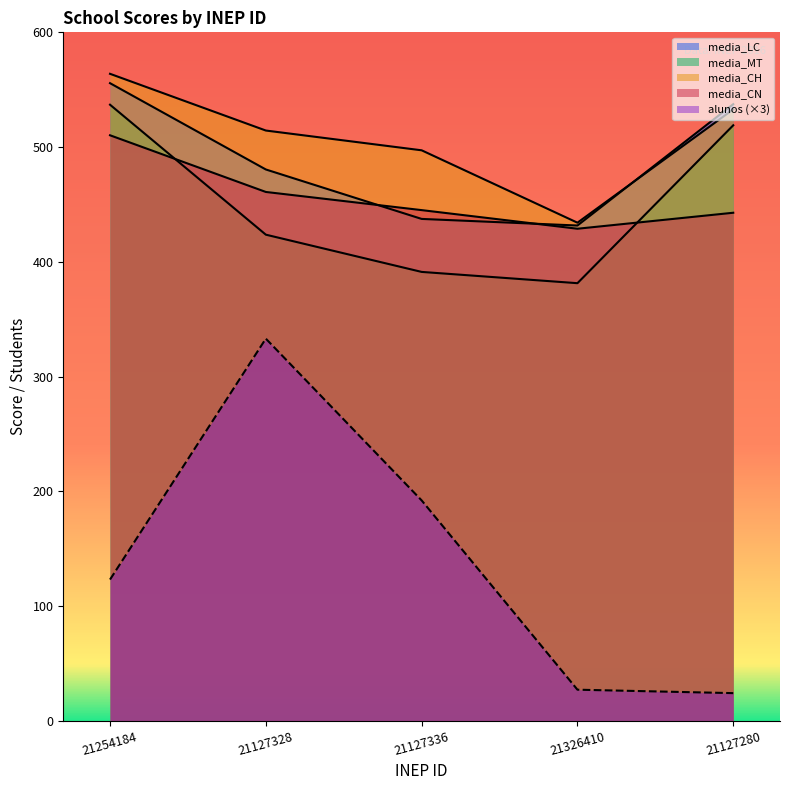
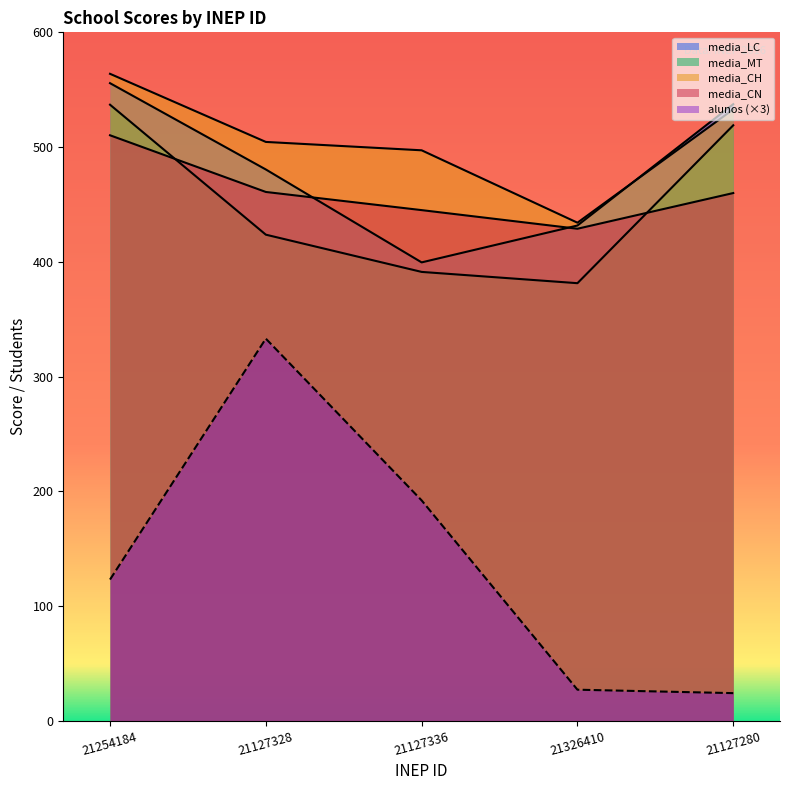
media_CH, 21127328: 514 -> 504
media_LC, 21127336: 437 -> 399
media_CN, 21127280: 443 -> 460
